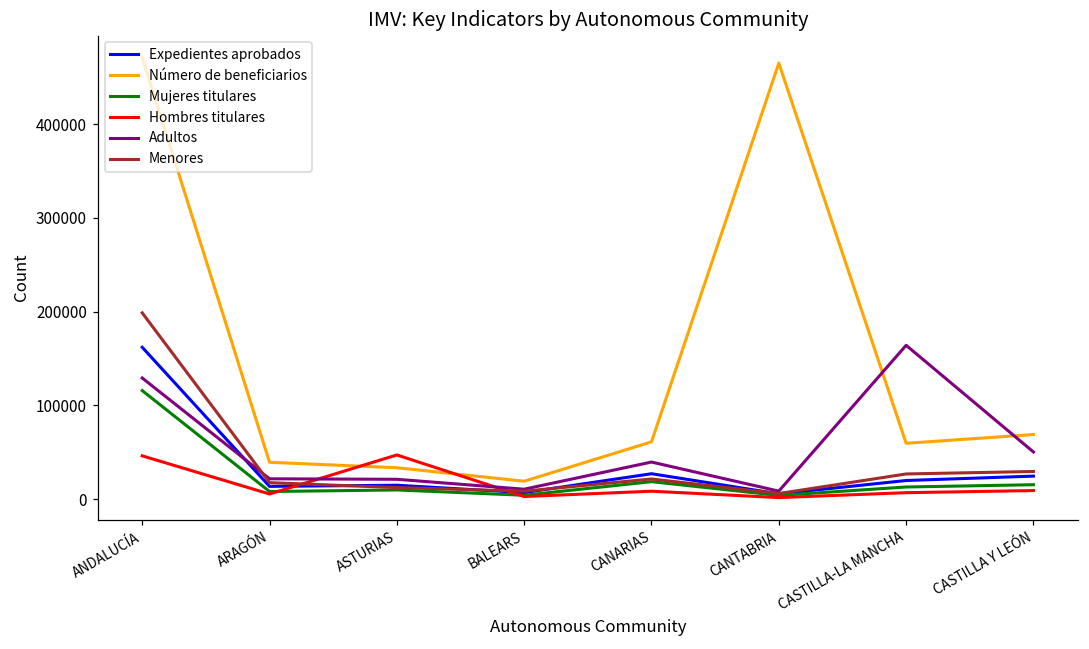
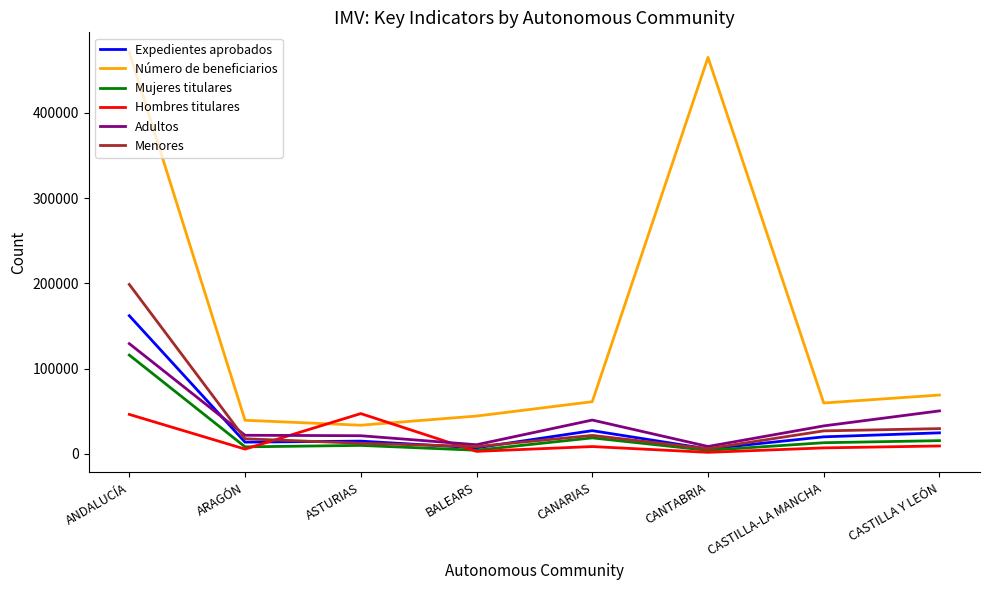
Número de beneficiarios, BALEARS: 20000 -> 40000
Adultos, CASTILLA-LA MANCHA: 160000 -> 30000
